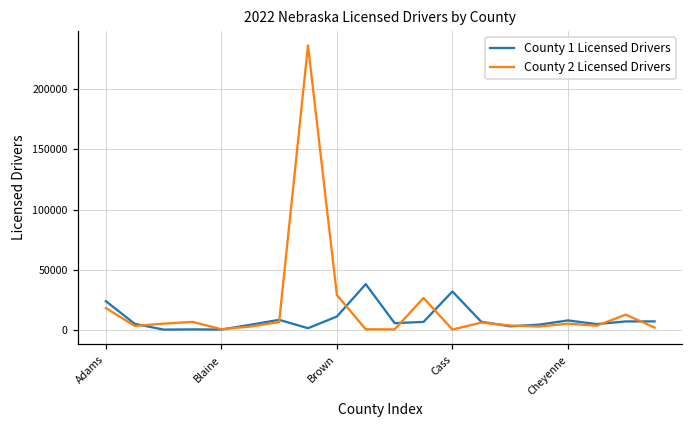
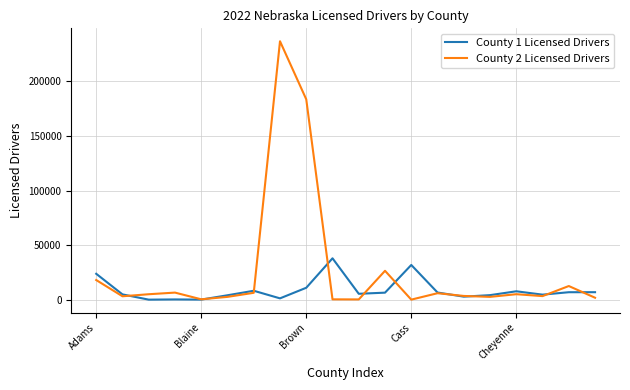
County 2 Licensed Drivers, Brown: 29000 -> 183000
